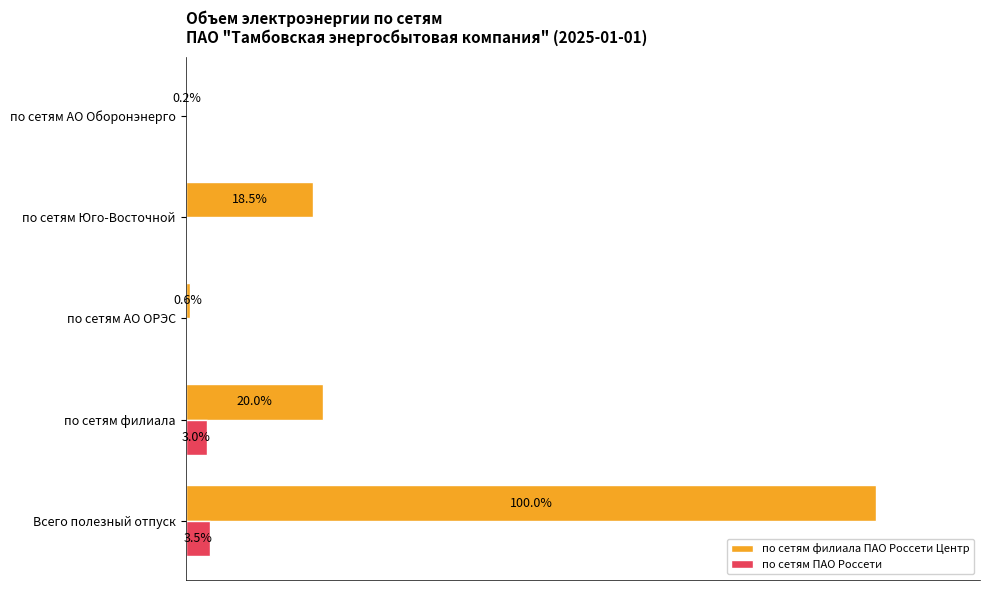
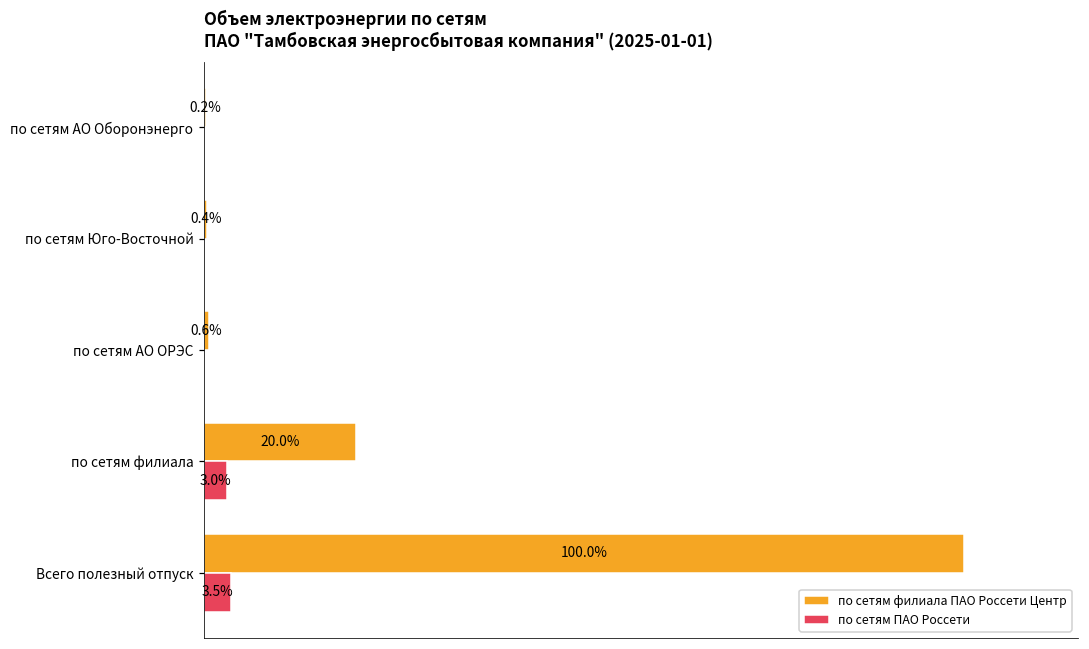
по сетям филиала ПАО Россети Центр, по сетям Юго-Восточной: 18.5% -> 0.4%
